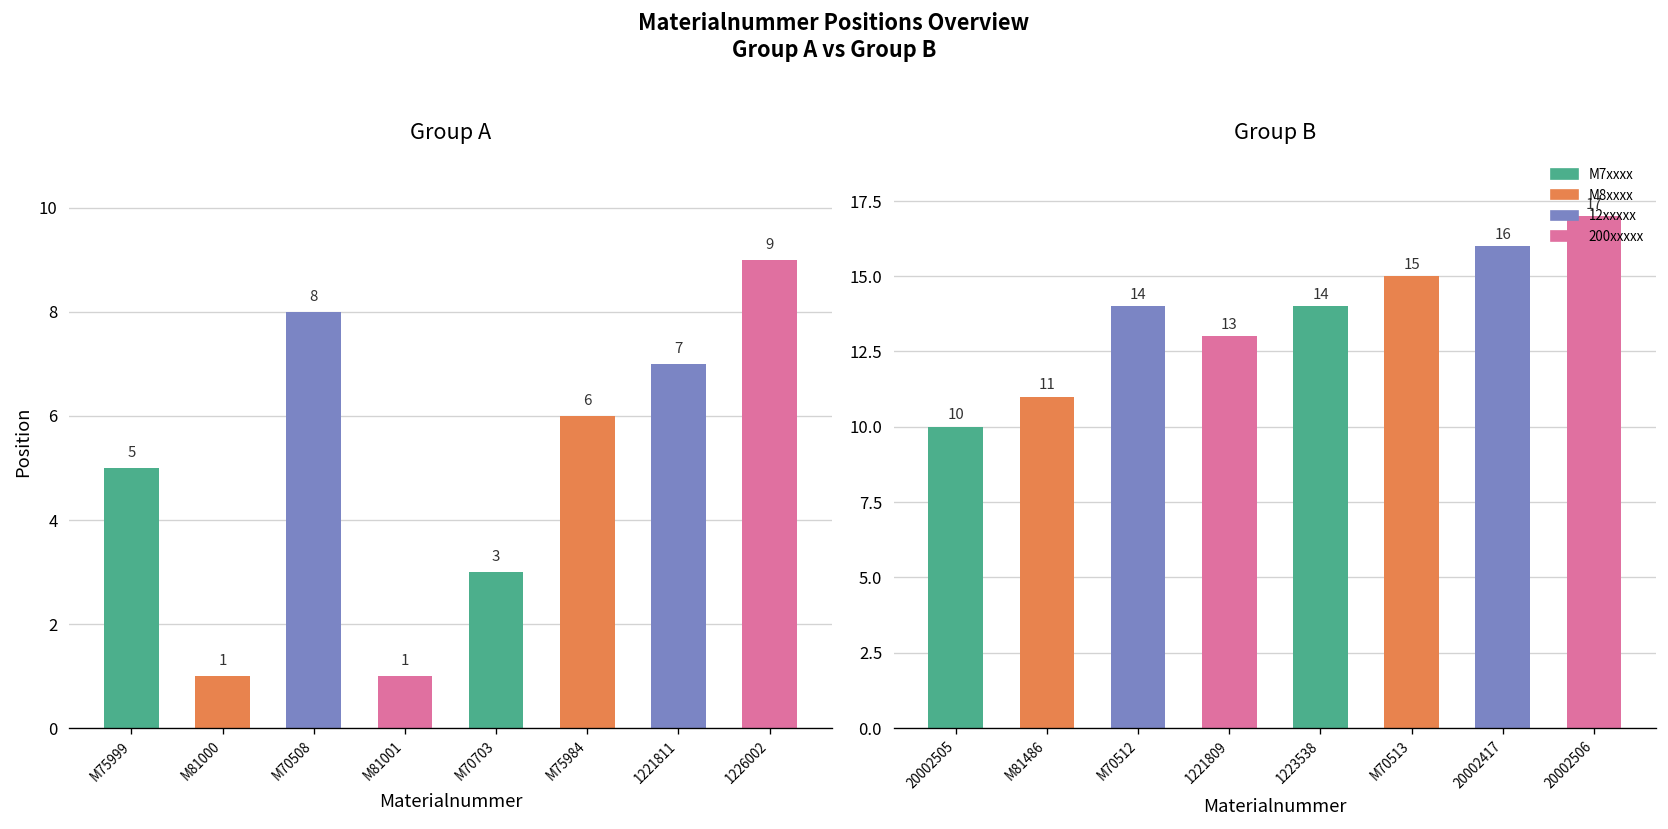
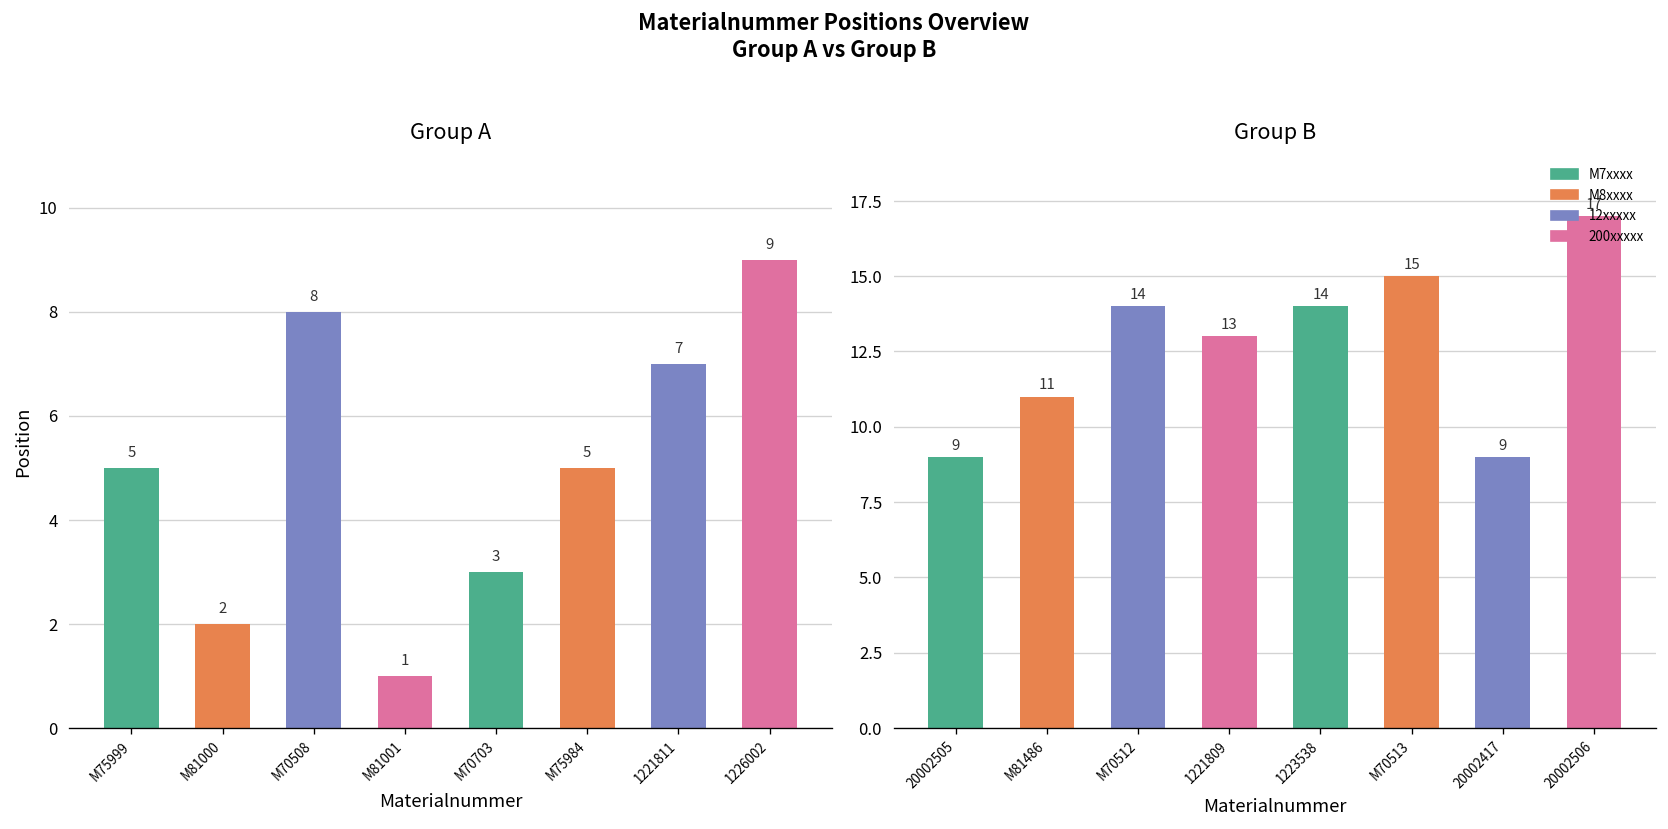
Group A, M81000: 1 -> 2
Group A, M75984: 6 -> 5
Group B, 20002505: 10 -> 9
Group B, 20002417: 16 -> 9
